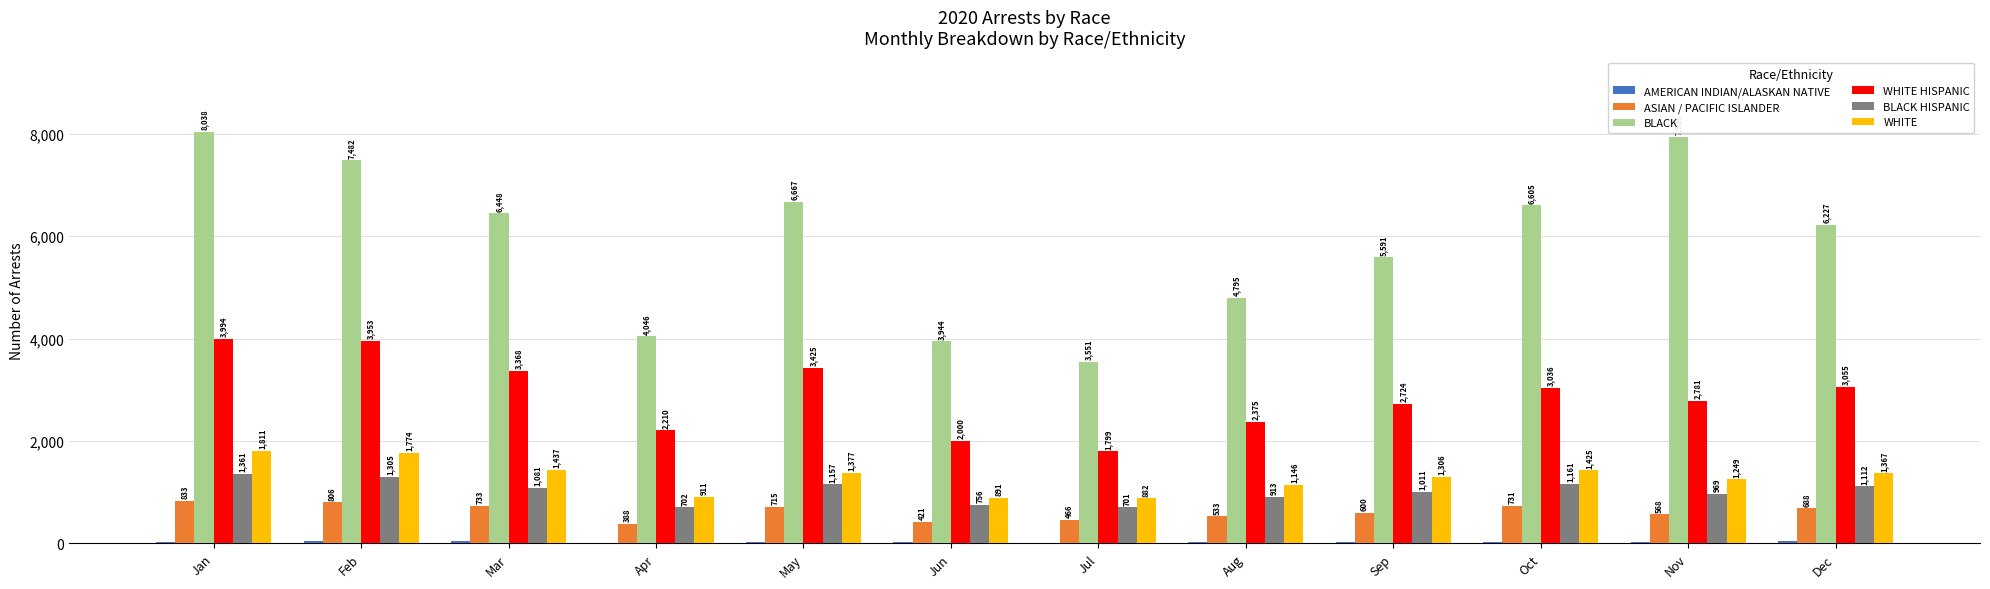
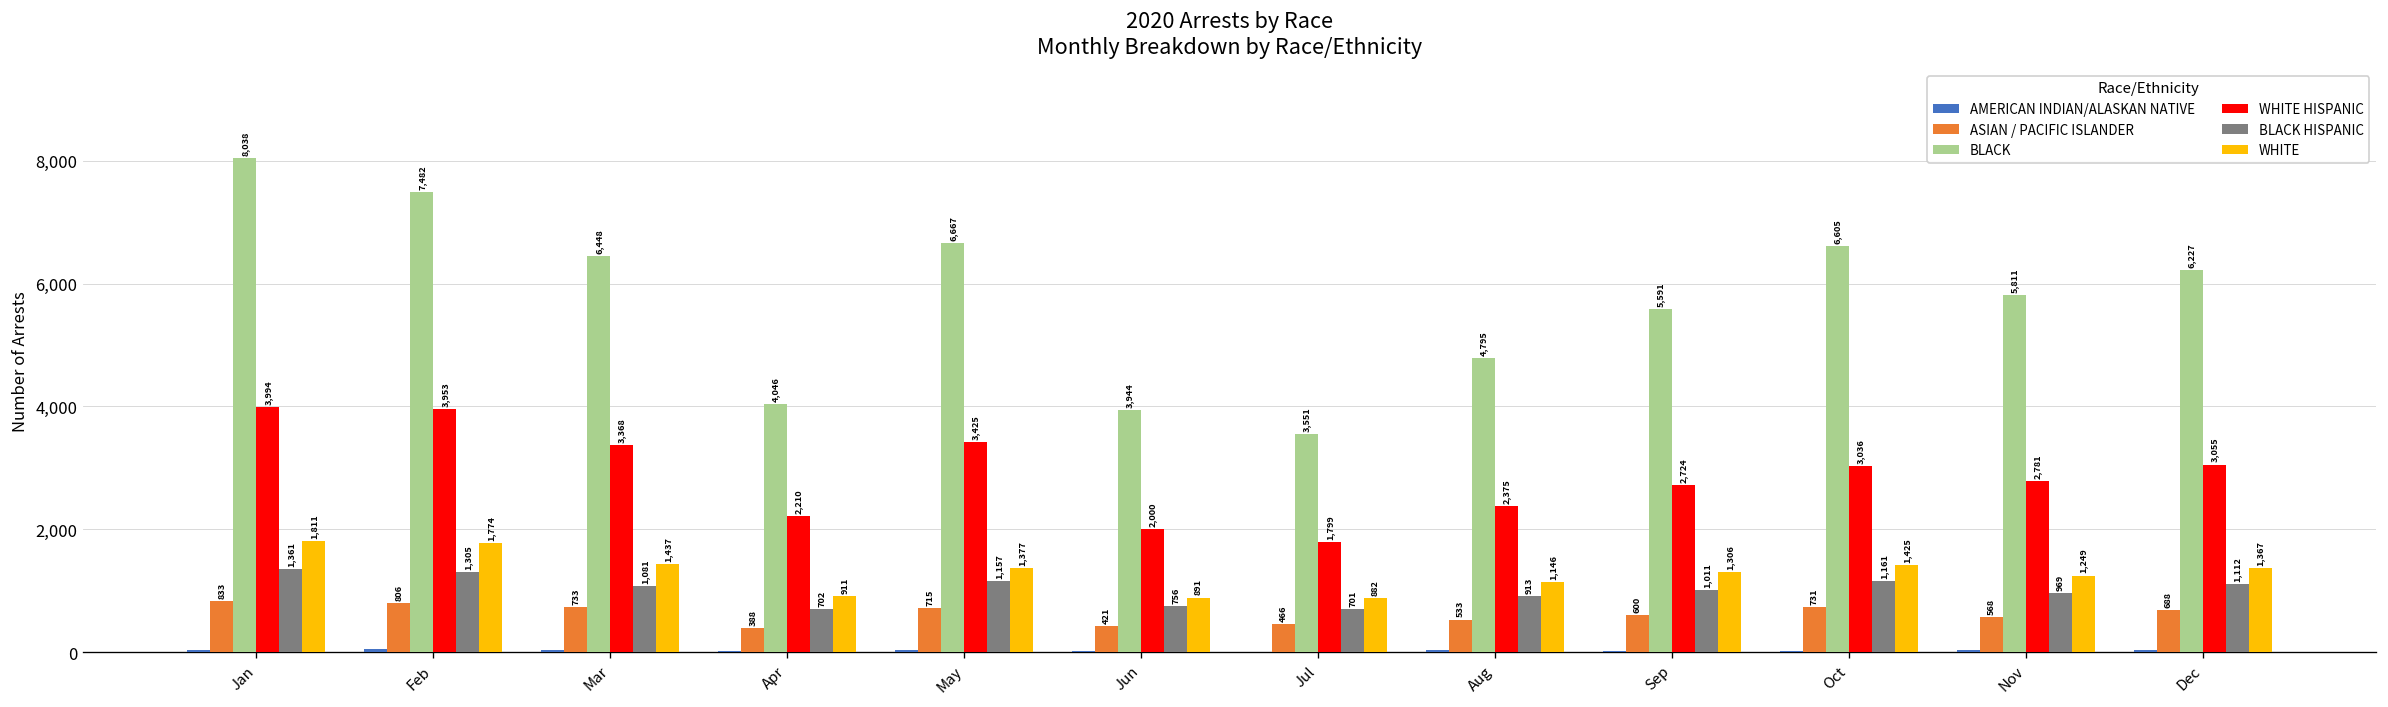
BLACK, Nov: 7,900 -> 5,800
